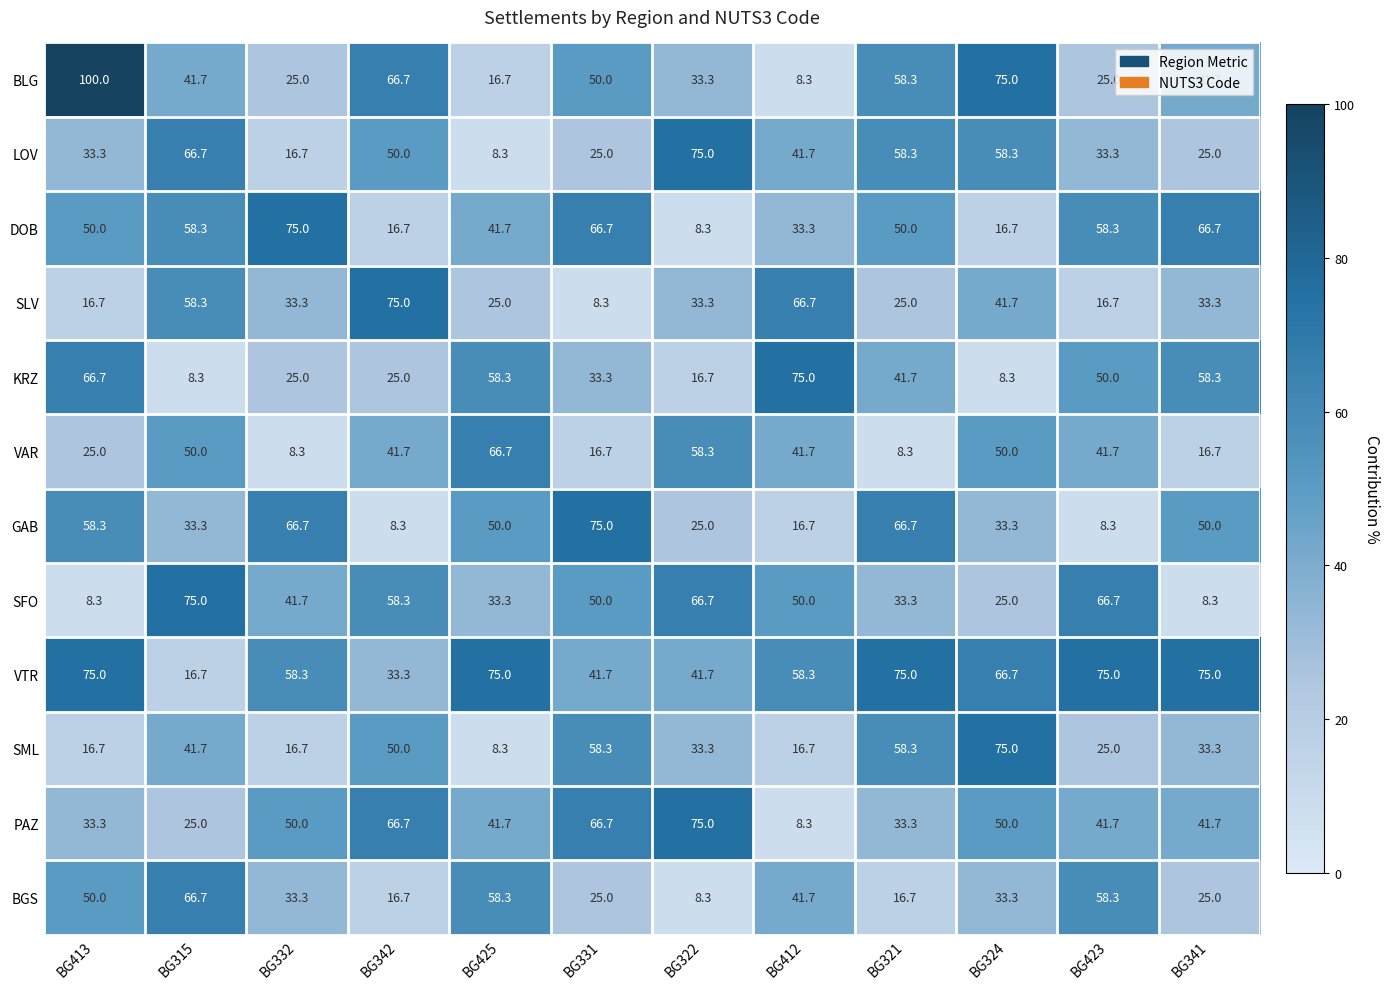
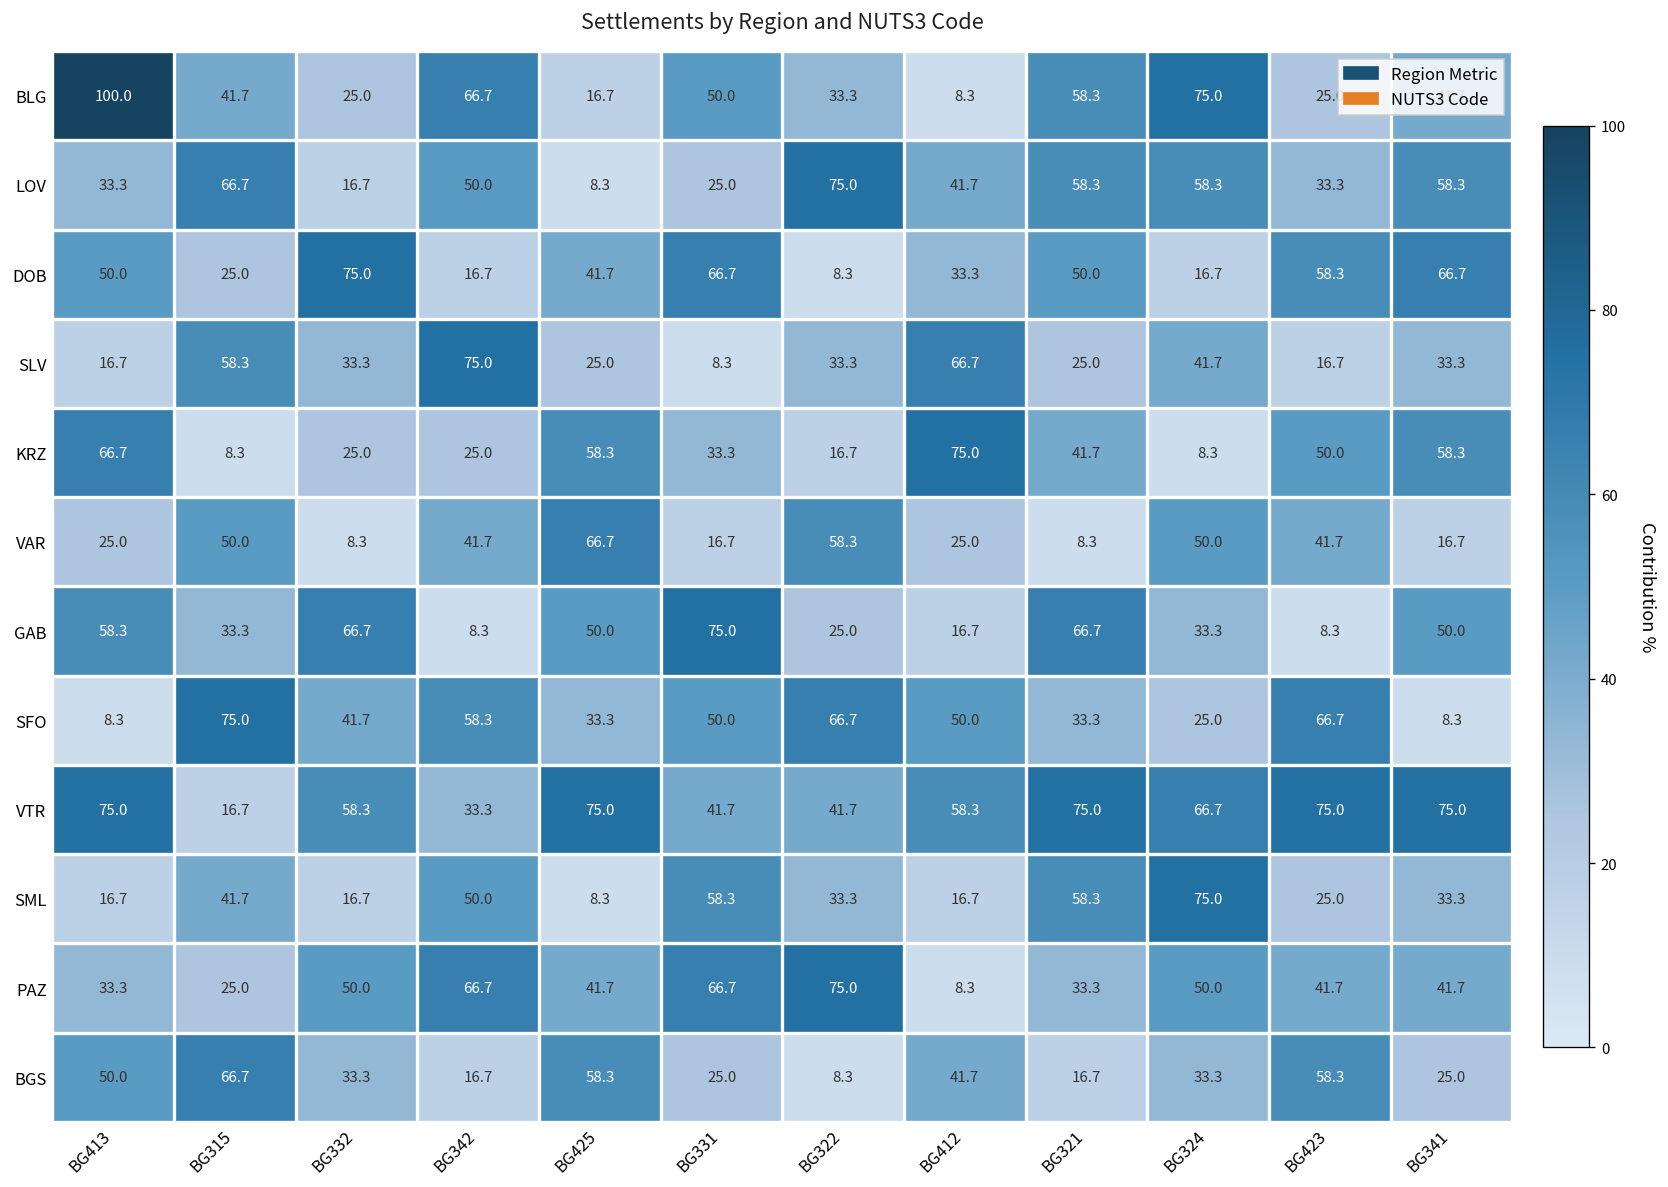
LOV, BG341: 25.0 -> 58.3
DOB, BG315: 58.3 -> 25.0
VAR, BG412: 41.7 -> 25.0
